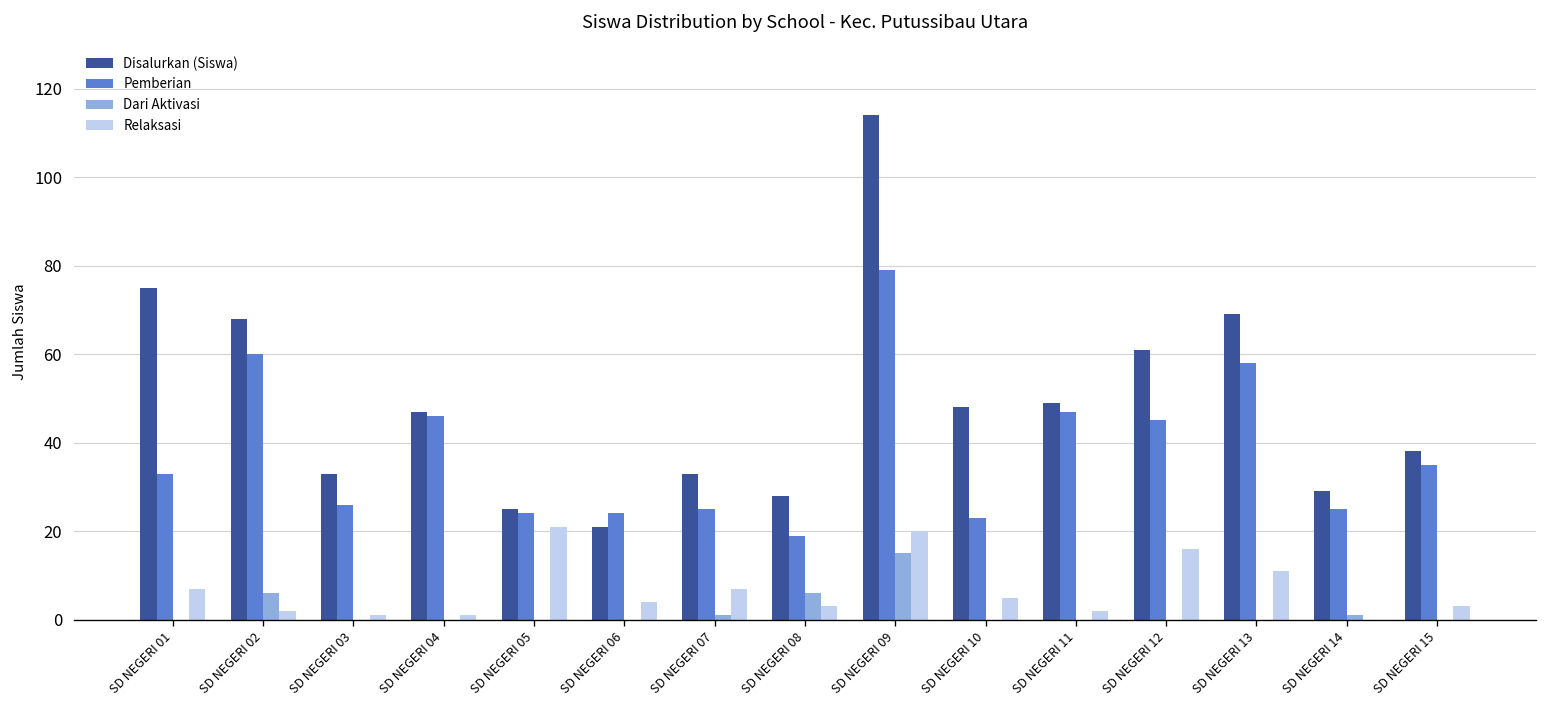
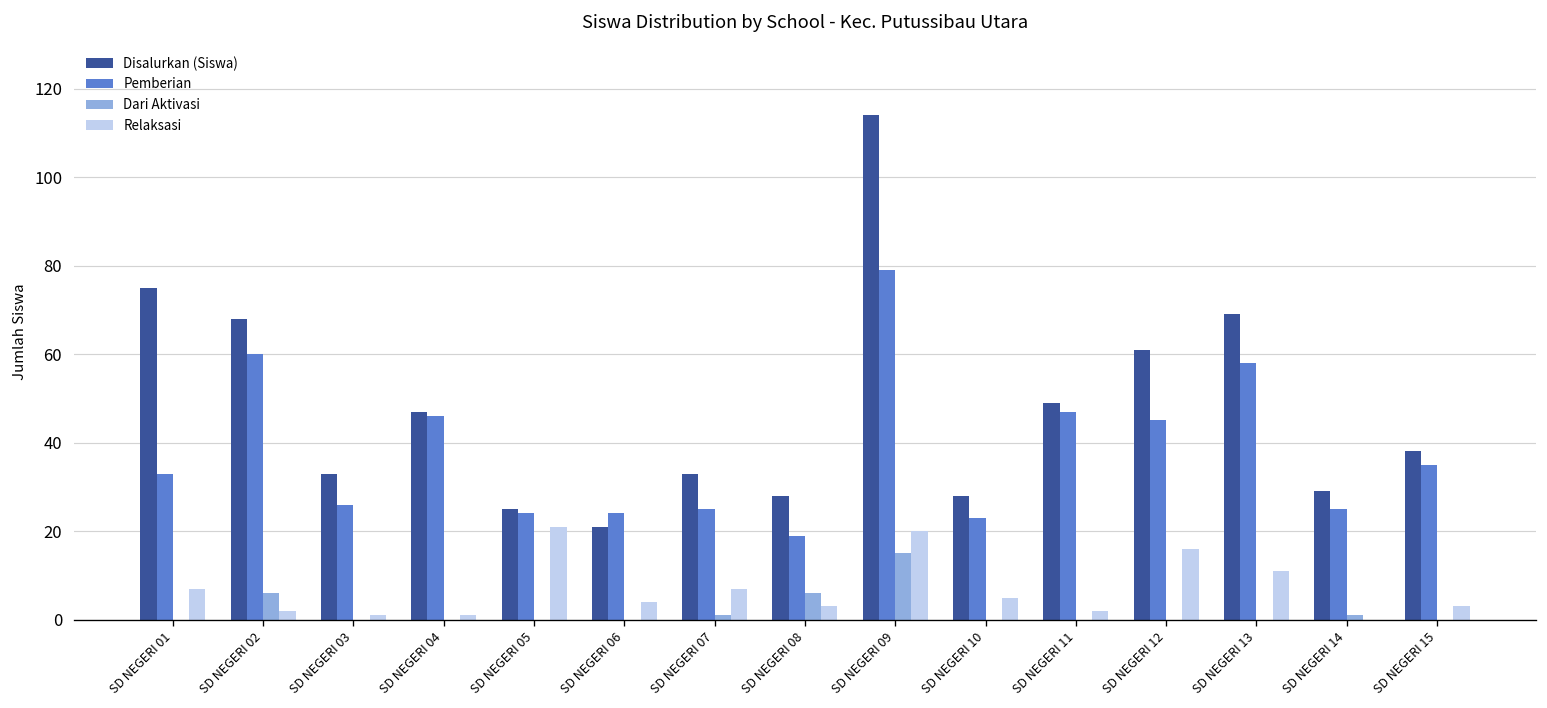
Disalurkan (Siswa), SD NEGERI 10: 48 -> 28
